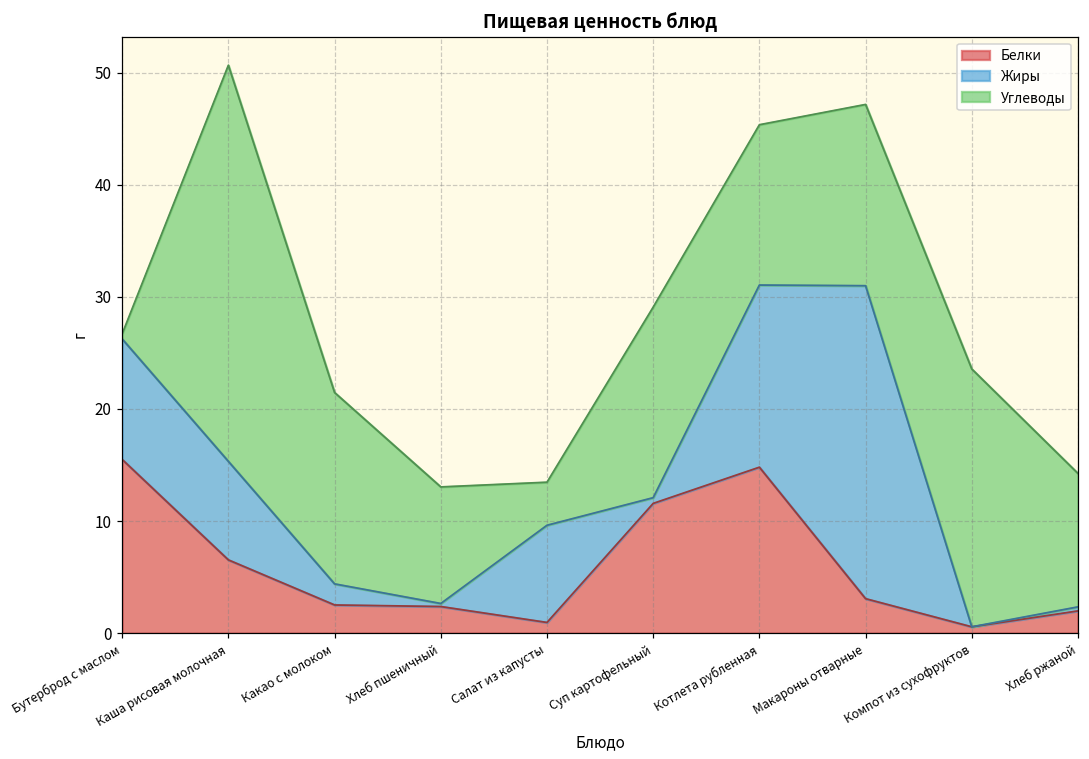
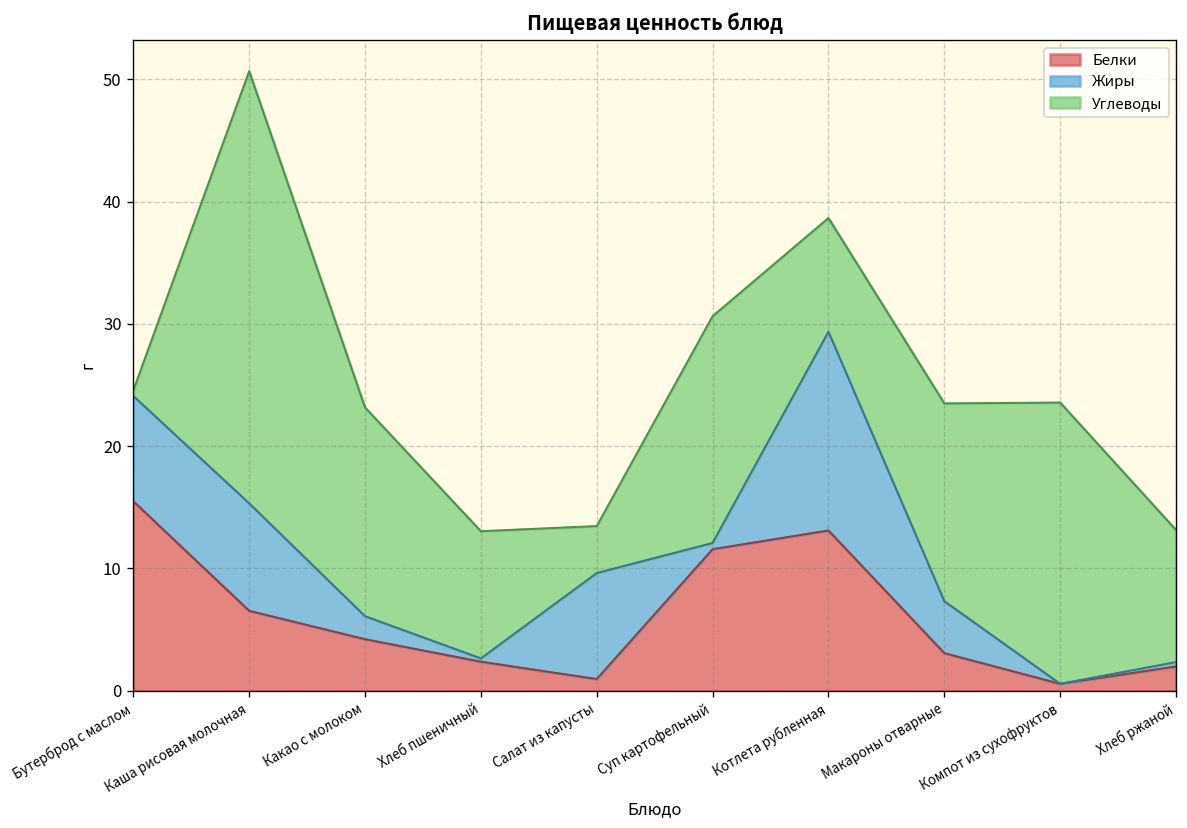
Жиры, Бутерброд с маслом: 10.8 -> 8.6
Белки, Какао с молоком: 2.5 -> 4.2
Углеводы, Суп картофельный: 17.0 -> 18.5
Белки, Котлета рубленная: 14.8 -> 13.1
Углеводы, Котлета рубленная: 14.3 -> 9.3
Жиры, Макароны отварные: 27.9 -> 4.3
Углеводы, Хлеб ржаной: 11.9 -> 10.8
